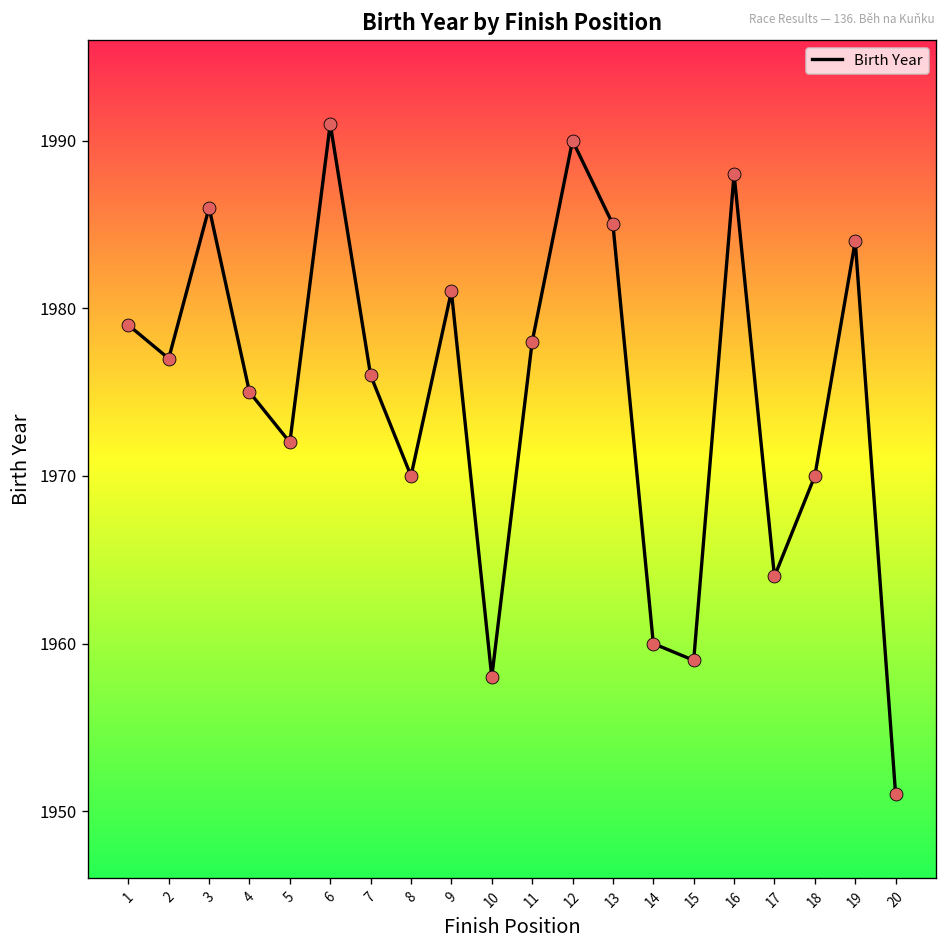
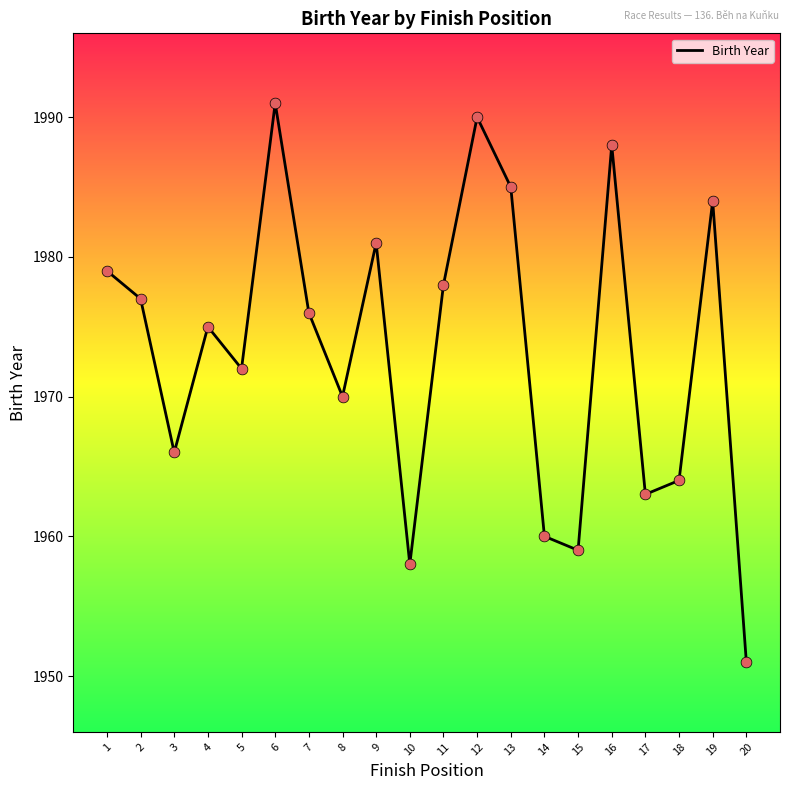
3: 1986 -> 1966
17: 1964 -> 1963
18: 1970 -> 1964
